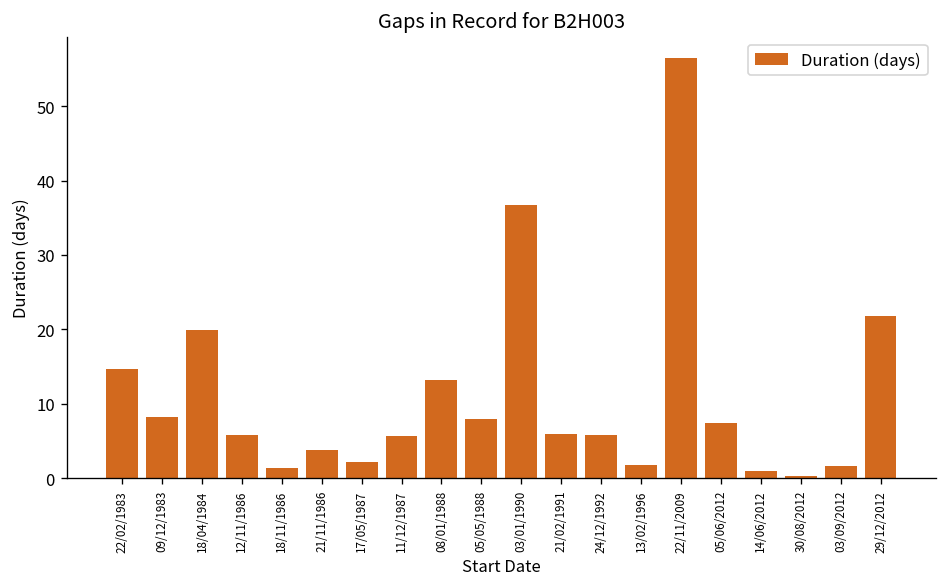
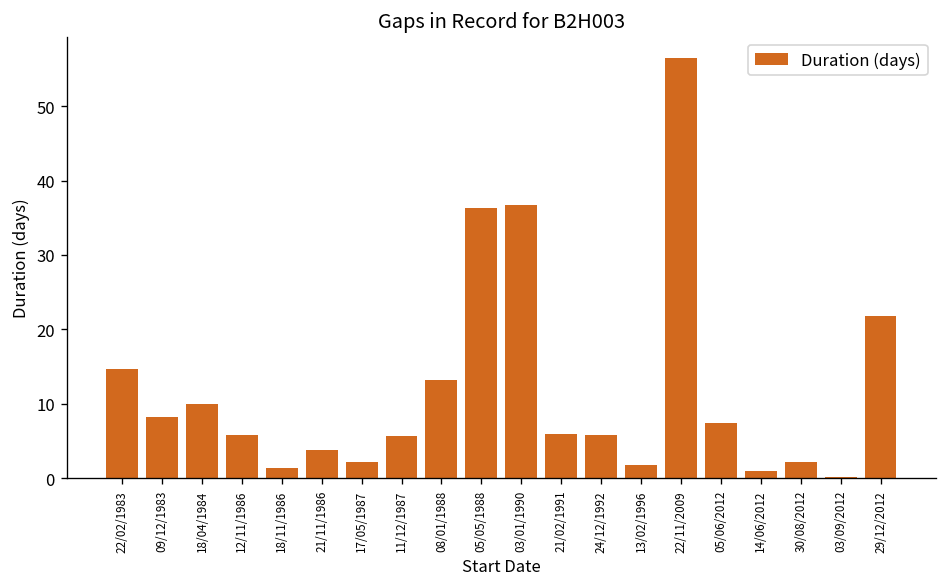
18/04/1984: 20 -> 10
05/05/1988: 8 -> 36
30/08/2012: 0 -> 2
03/09/2012: 2 -> 0
